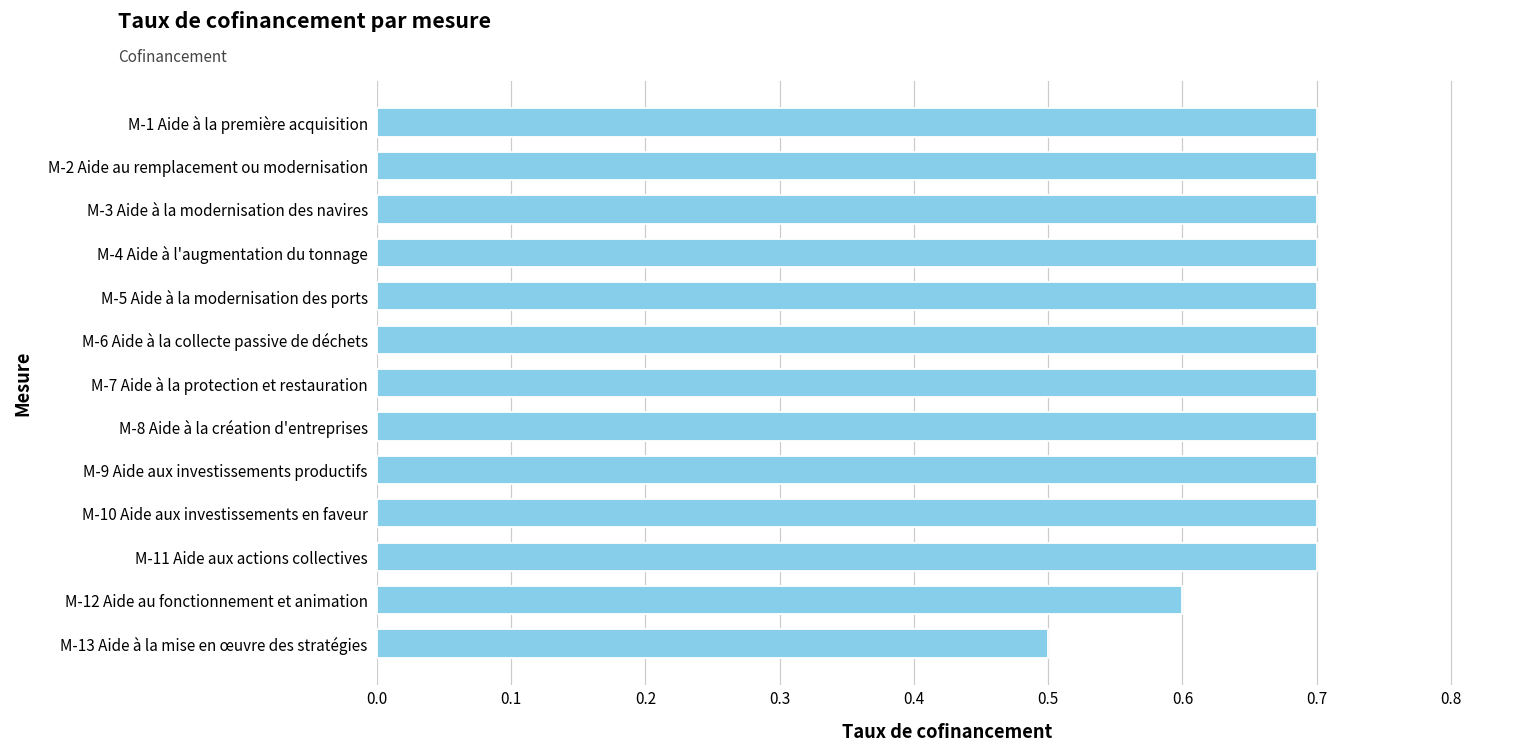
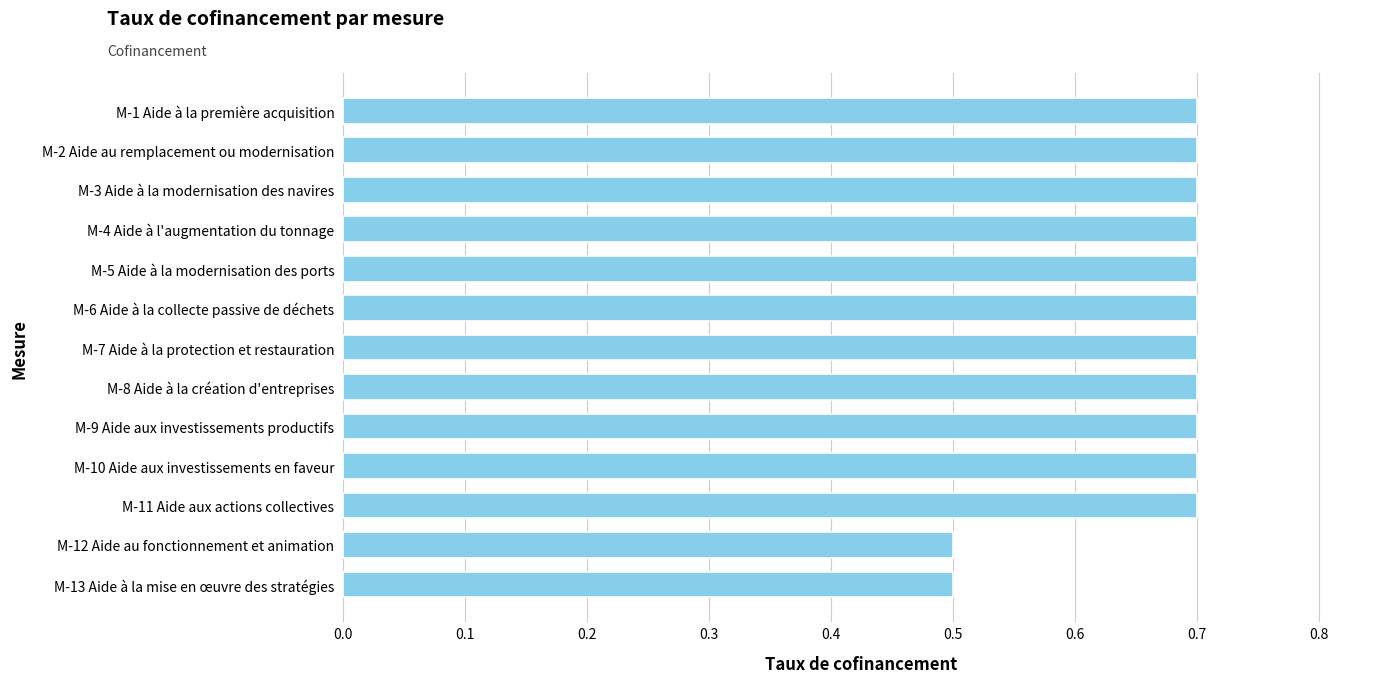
M-12 Aide au fonctionnement et animation: 0.6 -> 0.5
